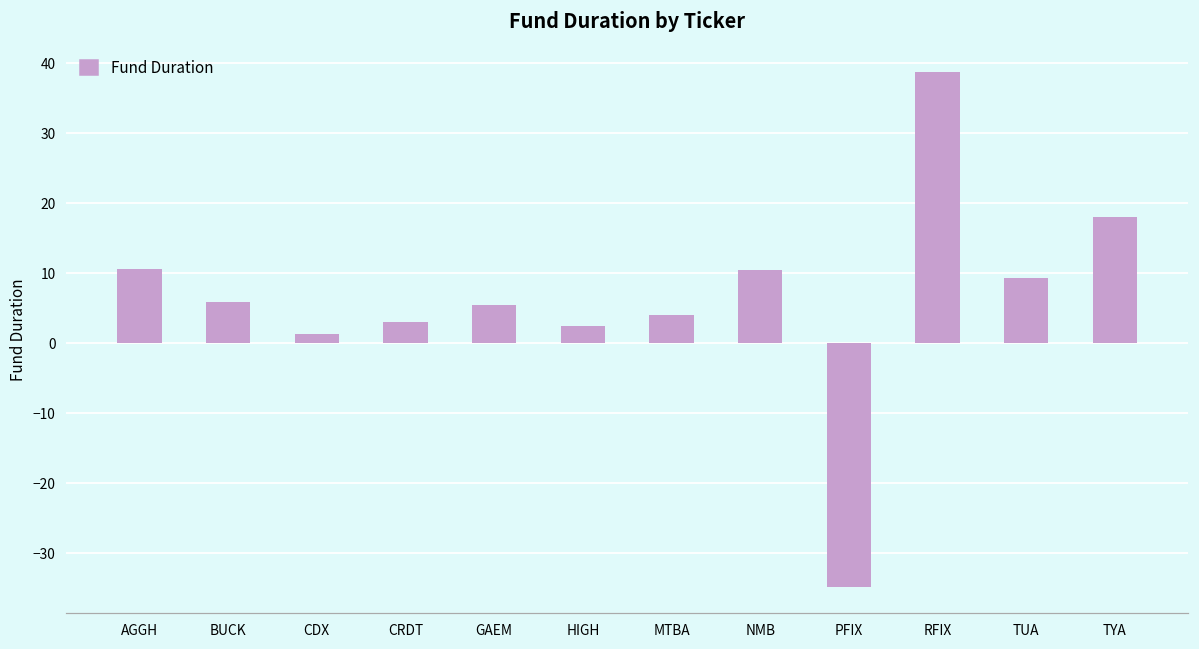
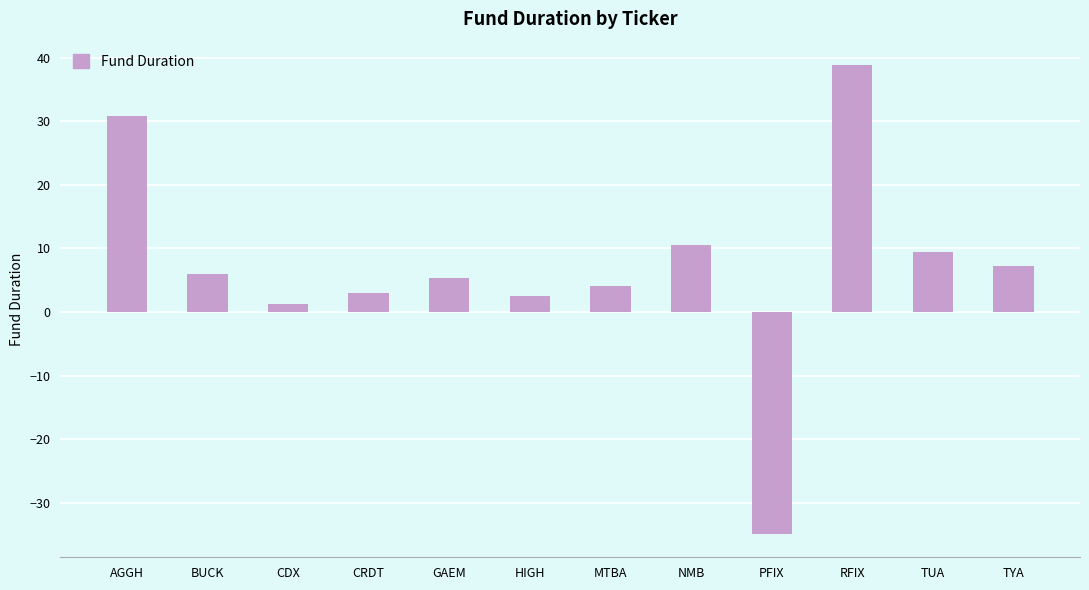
AGGH: 11 -> 31
TYA: 18 -> 7
